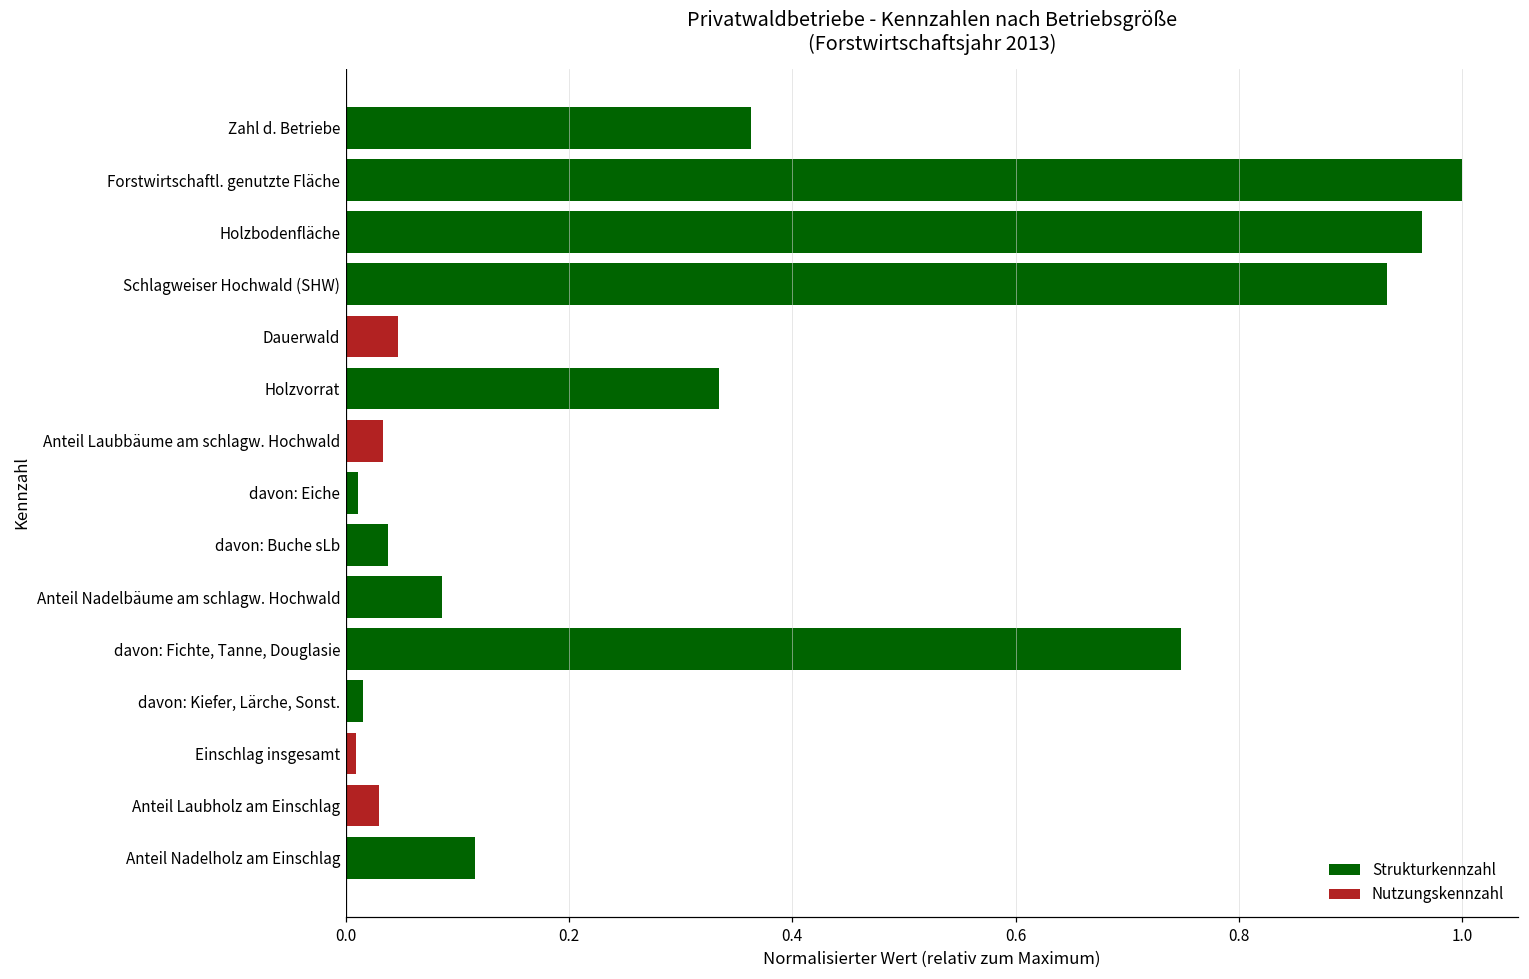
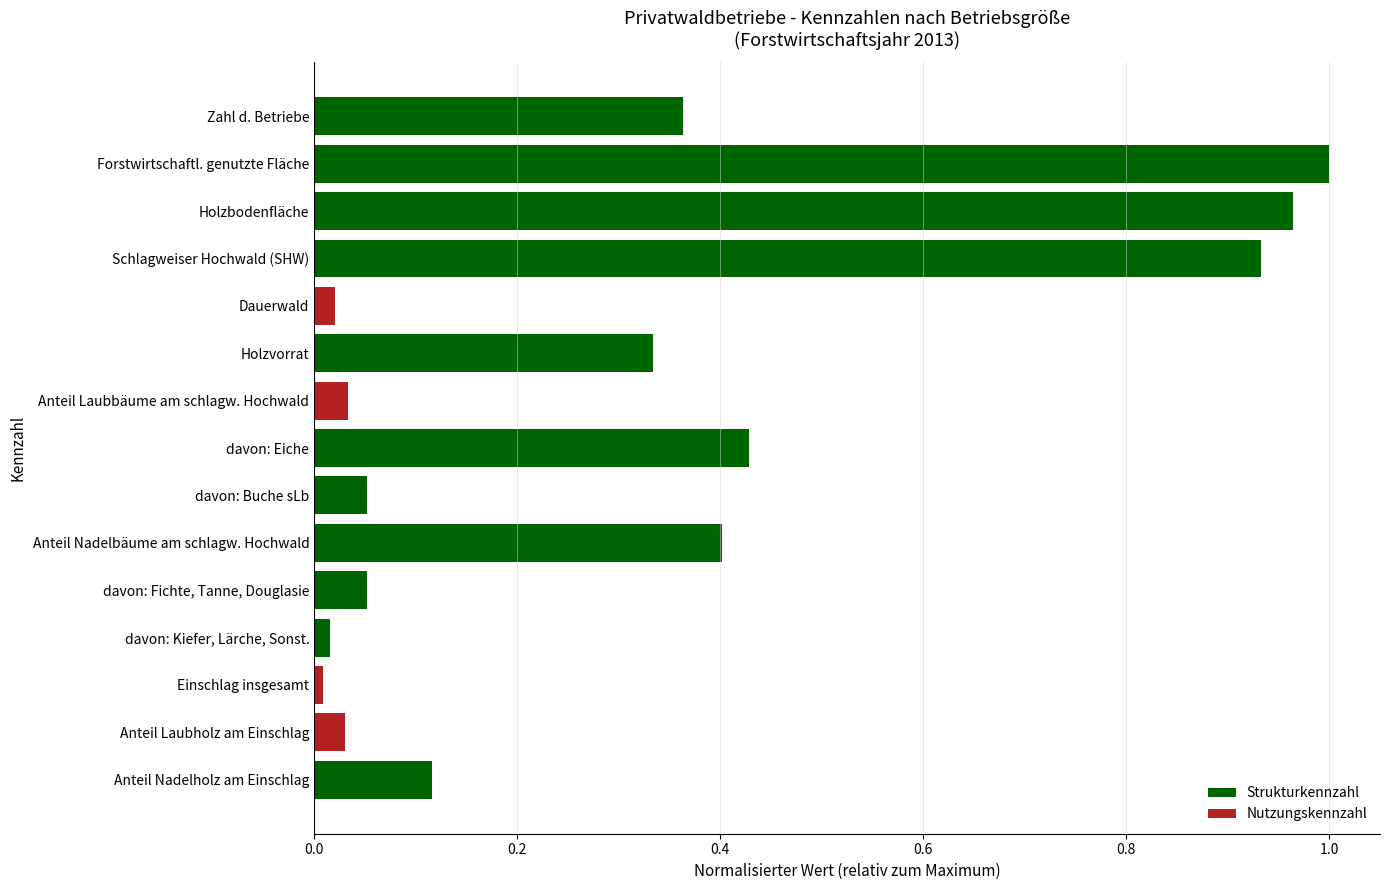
Dauerwald: 0.047 -> 0.020
davon: Eiche: 0.011 -> 0.428
davon: Buche sLb: 0.038 -> 0.052
Anteil Nadelbäume am schlagw. Hochwald: 0.086 -> 0.402
davon: Fichte, Tanne, Douglasie: 0.748 -> 0.052
